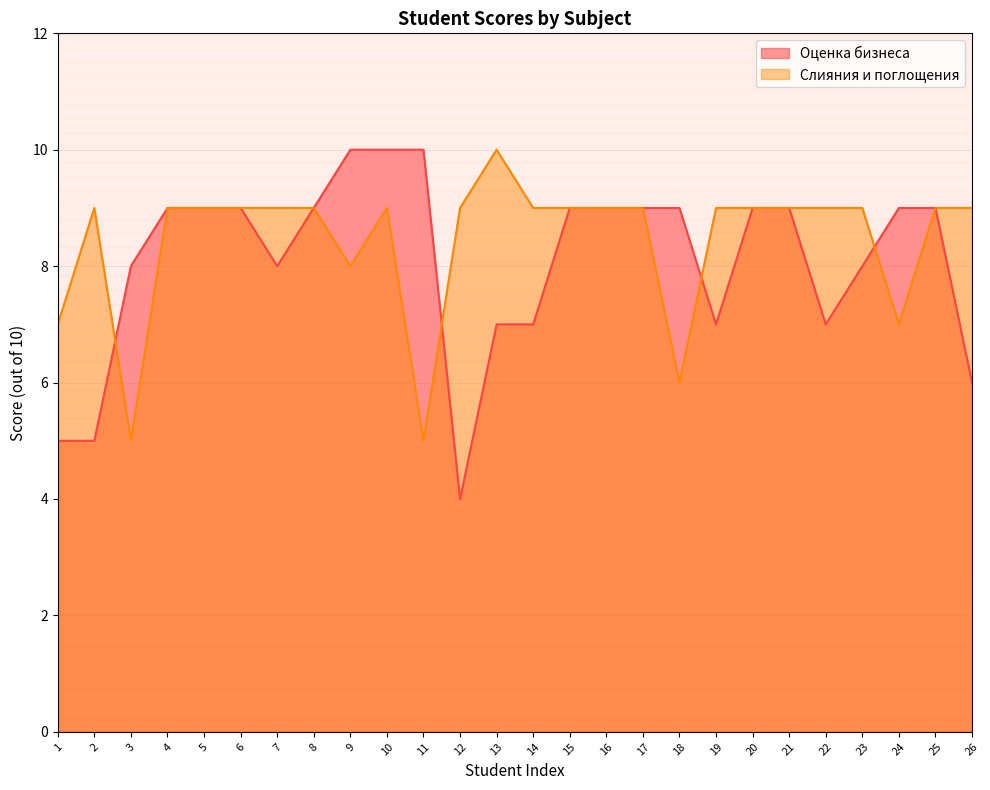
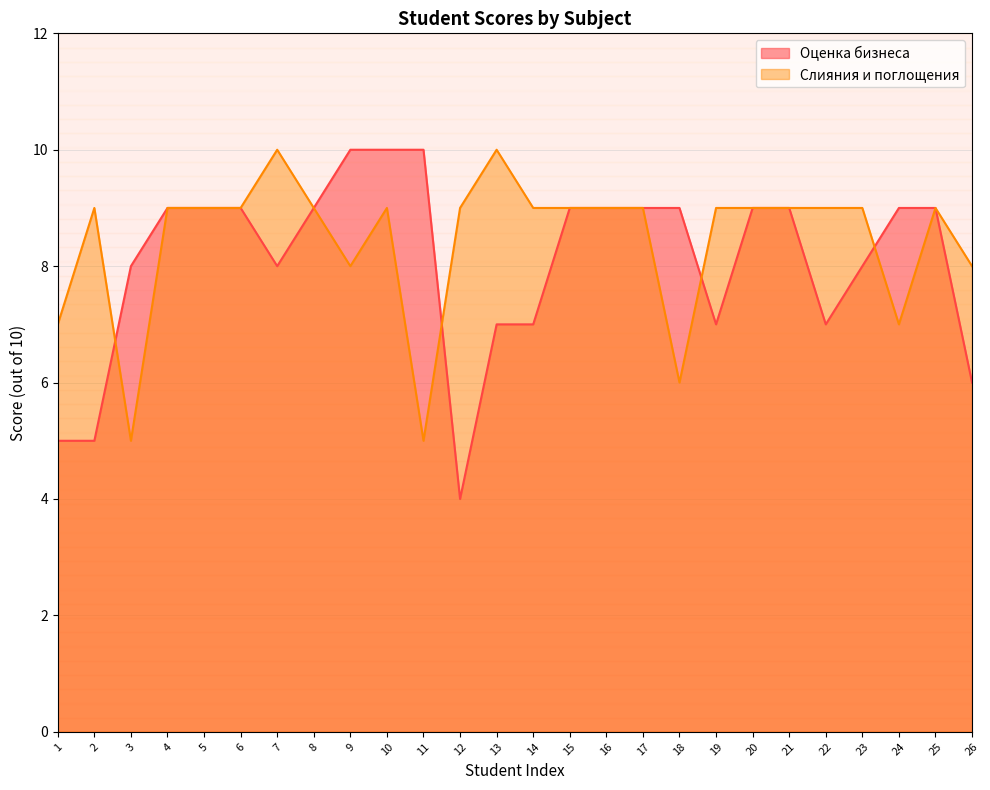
Слияния и поглощения, 7: 9 -> 10
Слияния и поглощения, 26: 9 -> 8
